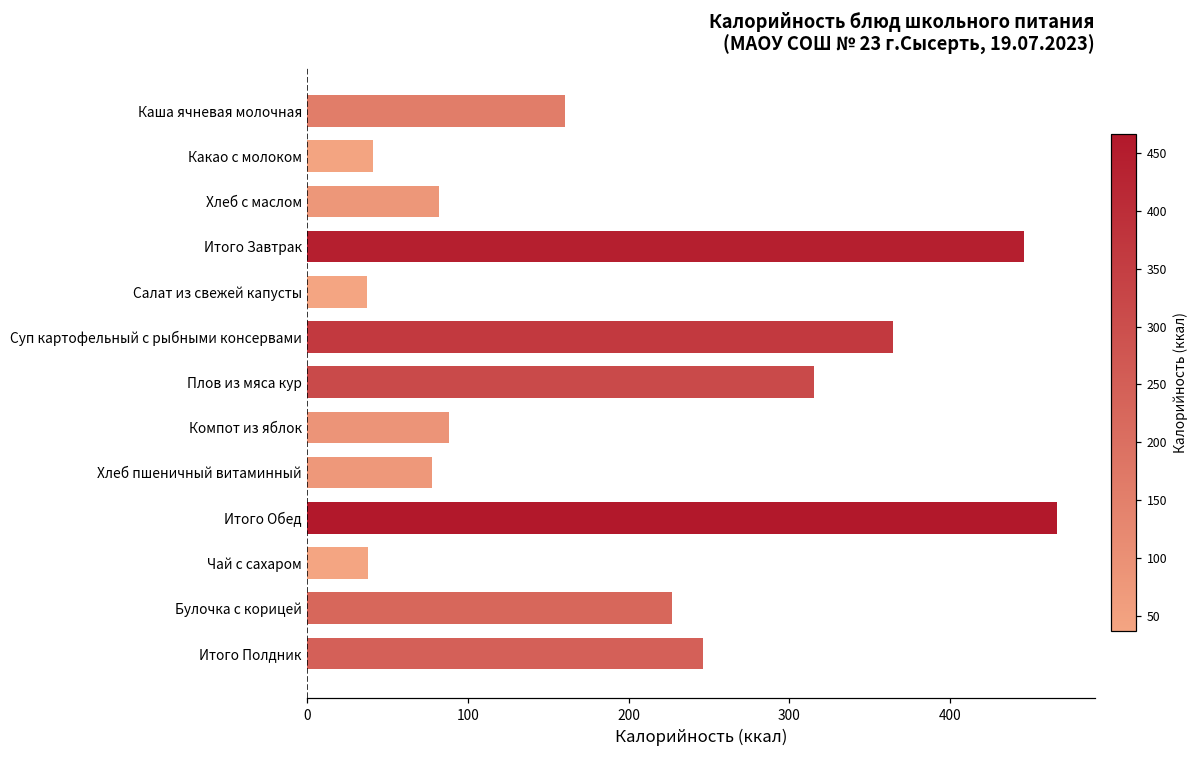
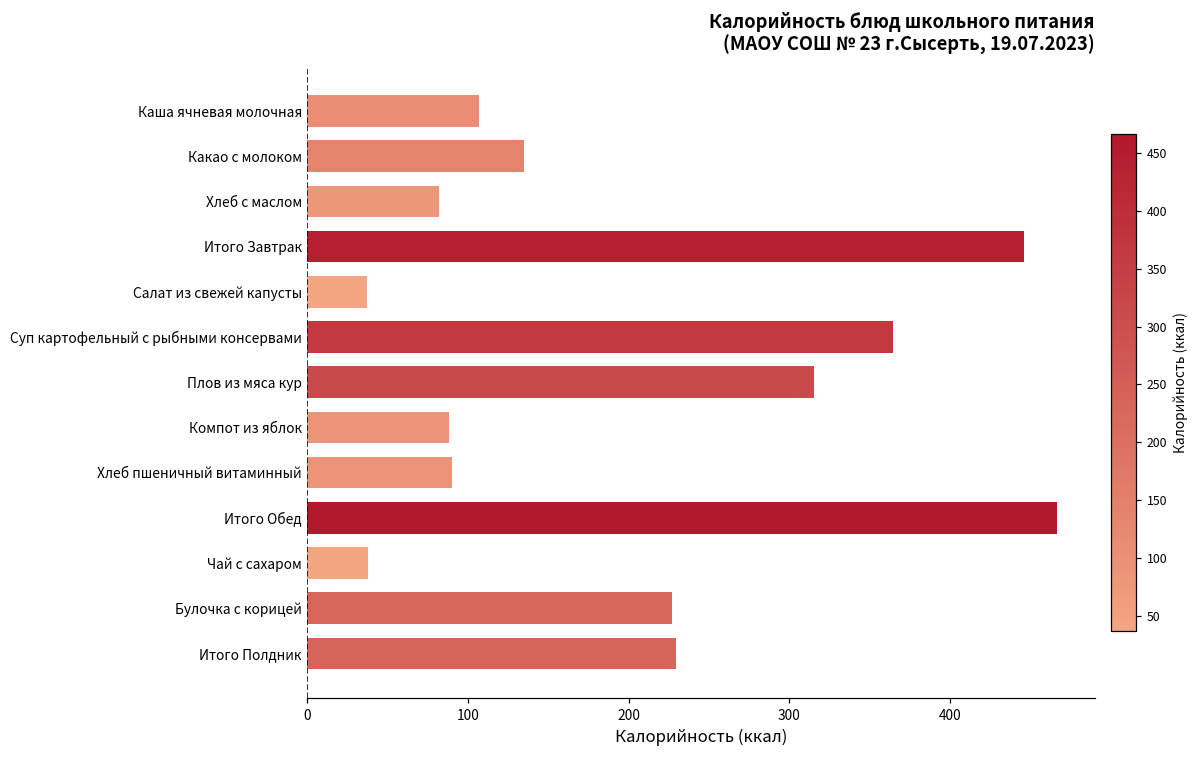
Каша ячневая молочная: 161 -> 107
Какао с молоком: 41 -> 135
Хлеб пшеничный витаминный: 78 -> 90
Итого Полдник: 246 -> 229
